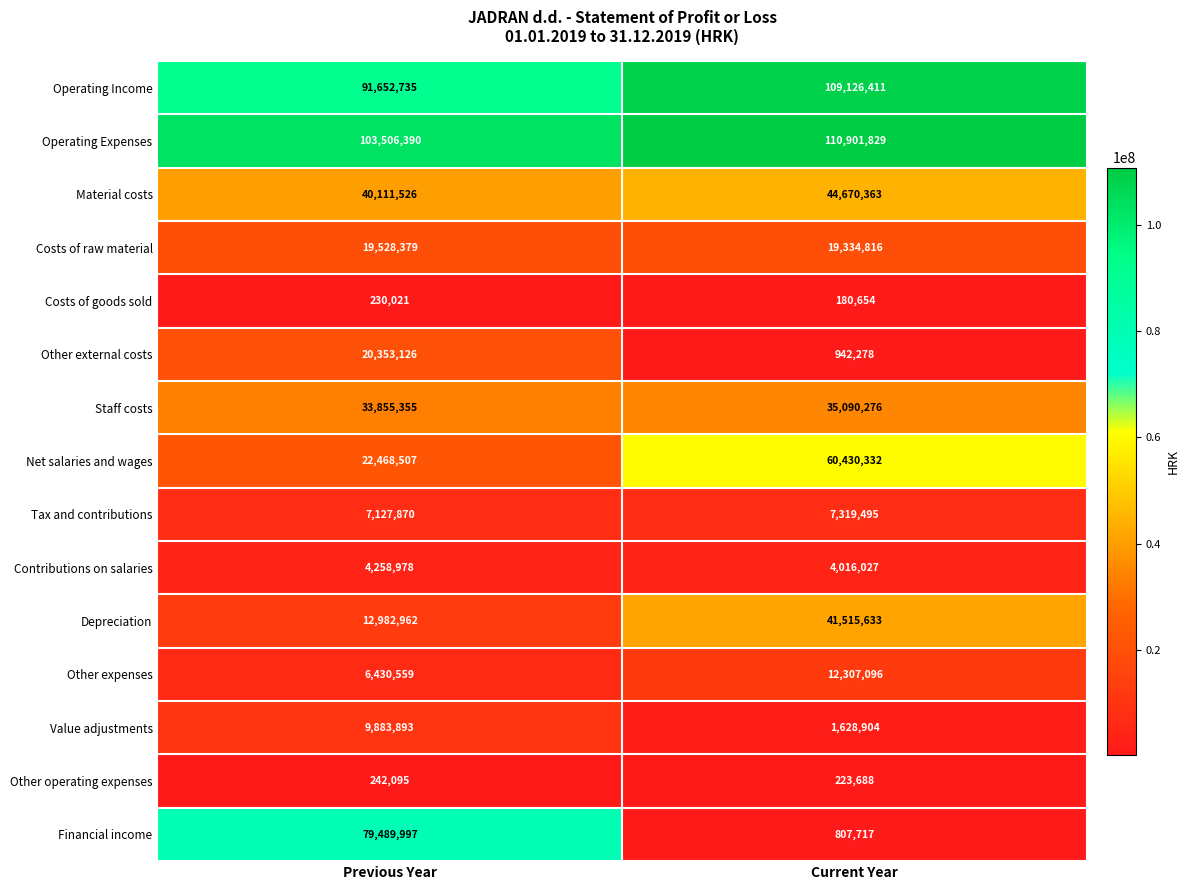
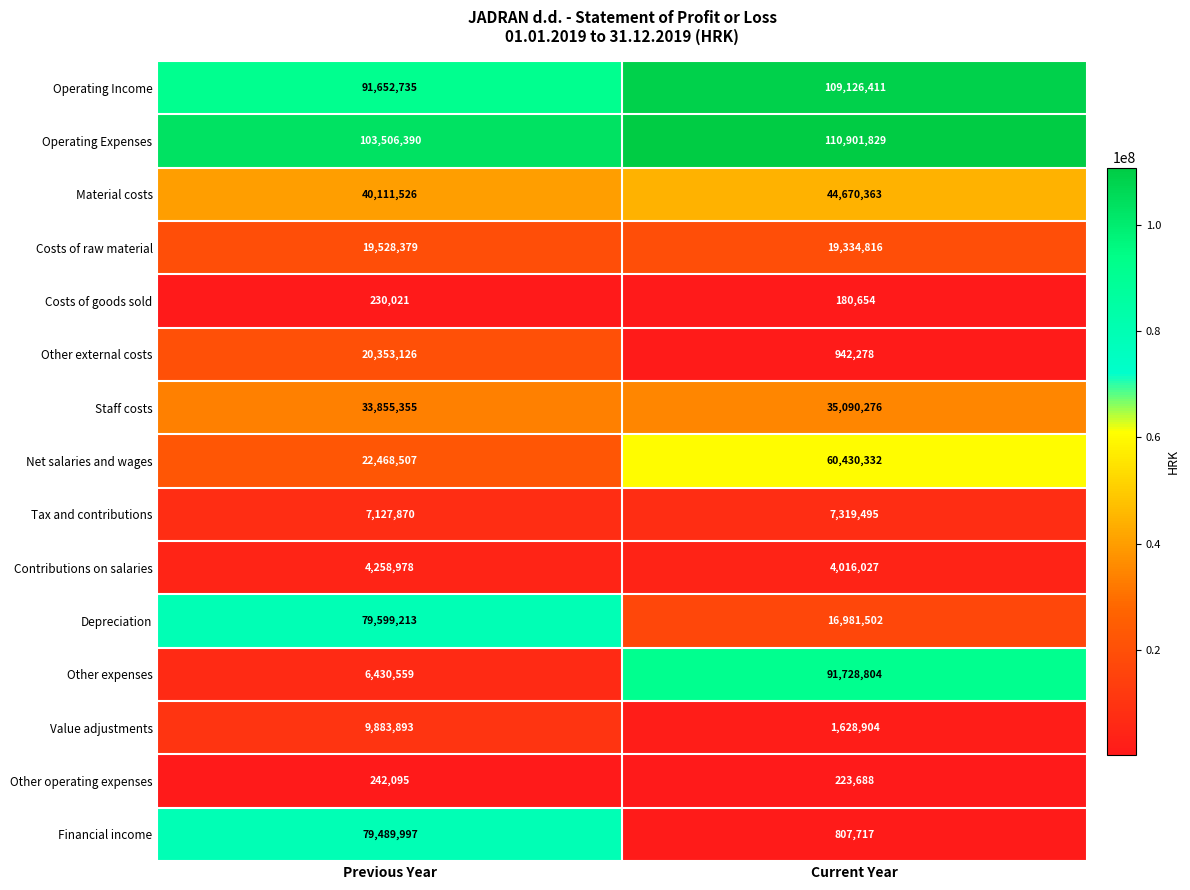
Depreciation, Previous Year: 12,982,962 -> 79,599,213
Depreciation, Current Year: 41,515,633 -> 16,981,502
Other expenses, Current Year: 12,307,096 -> 91,728,804
